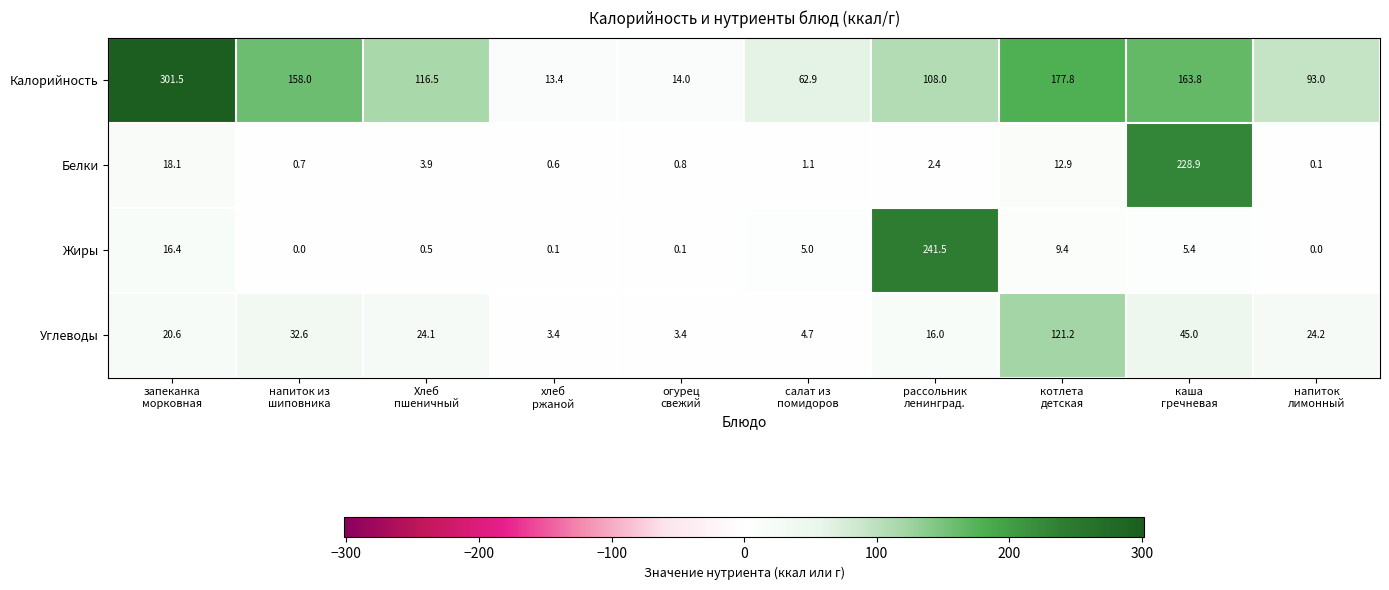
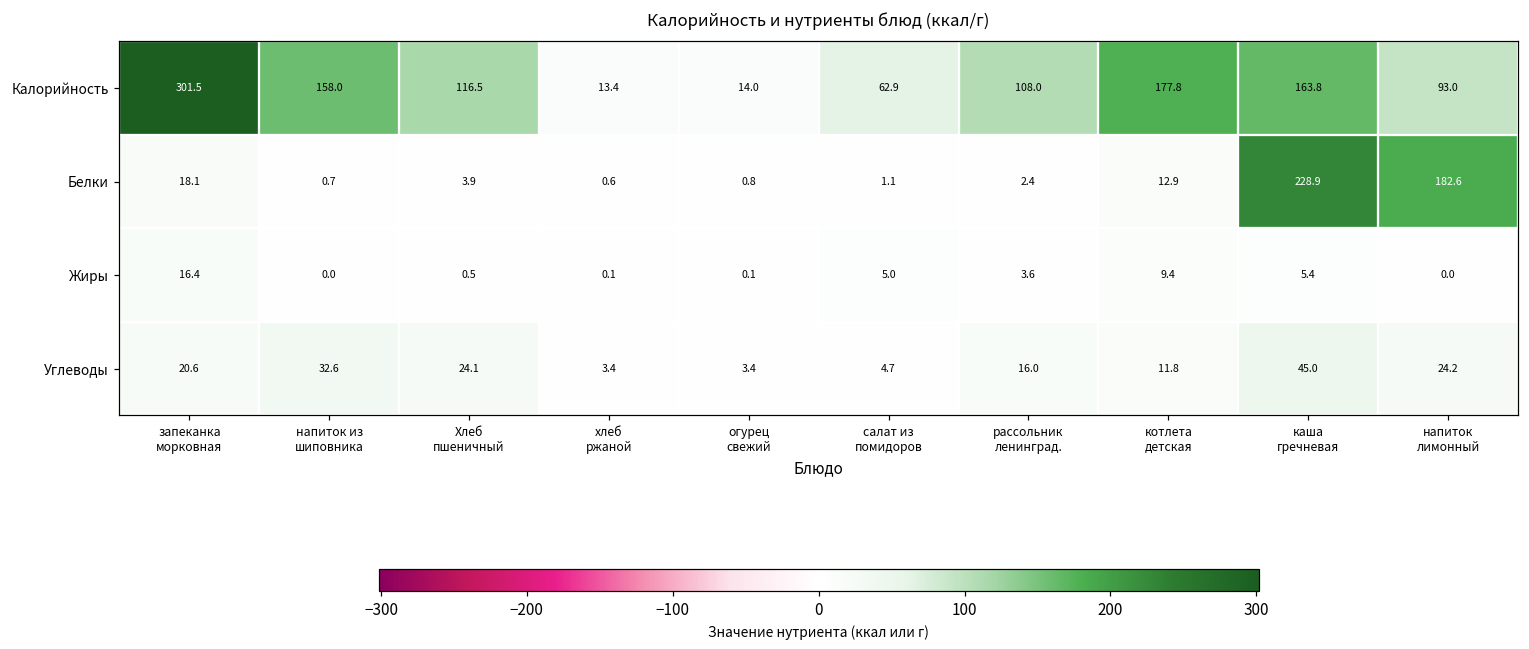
Белки, напиток лимонный: 0.1 -> 182.6
Жиры, рассольник ленинград.: 241.5 -> 3.6
Углеводы, котлета детская: 121.2 -> 11.8
